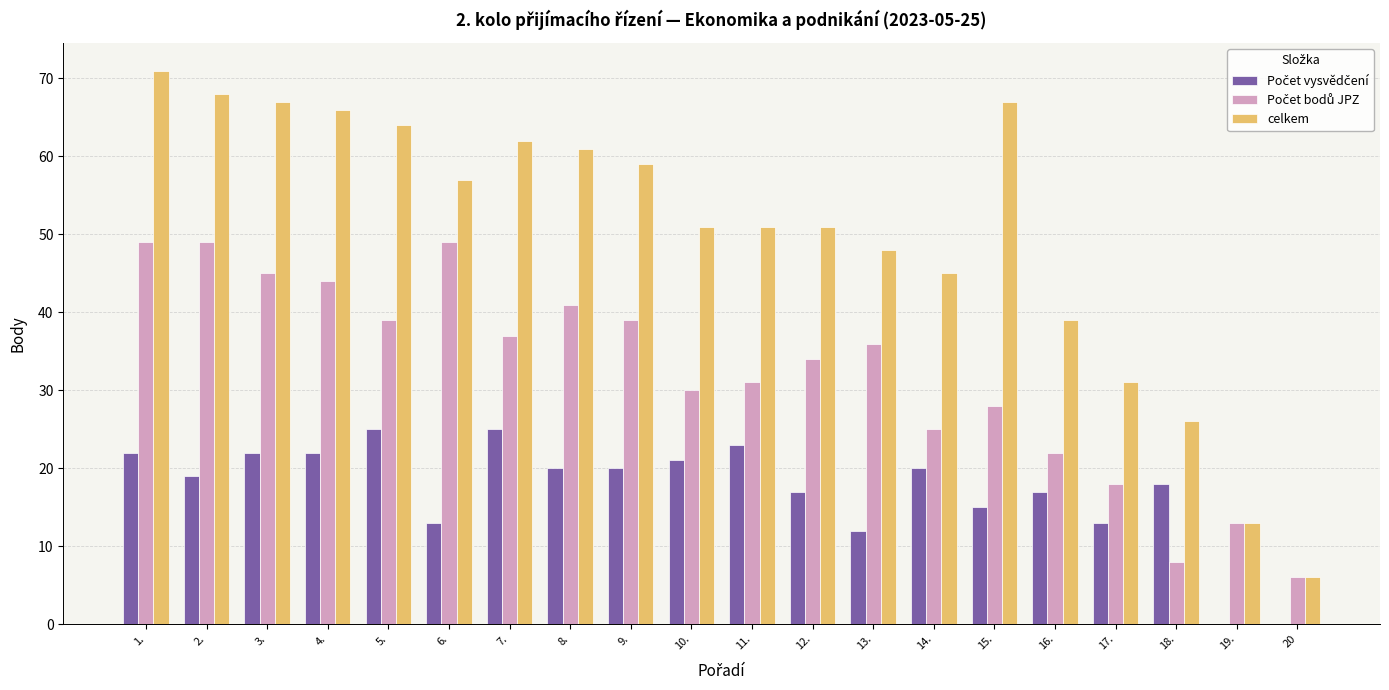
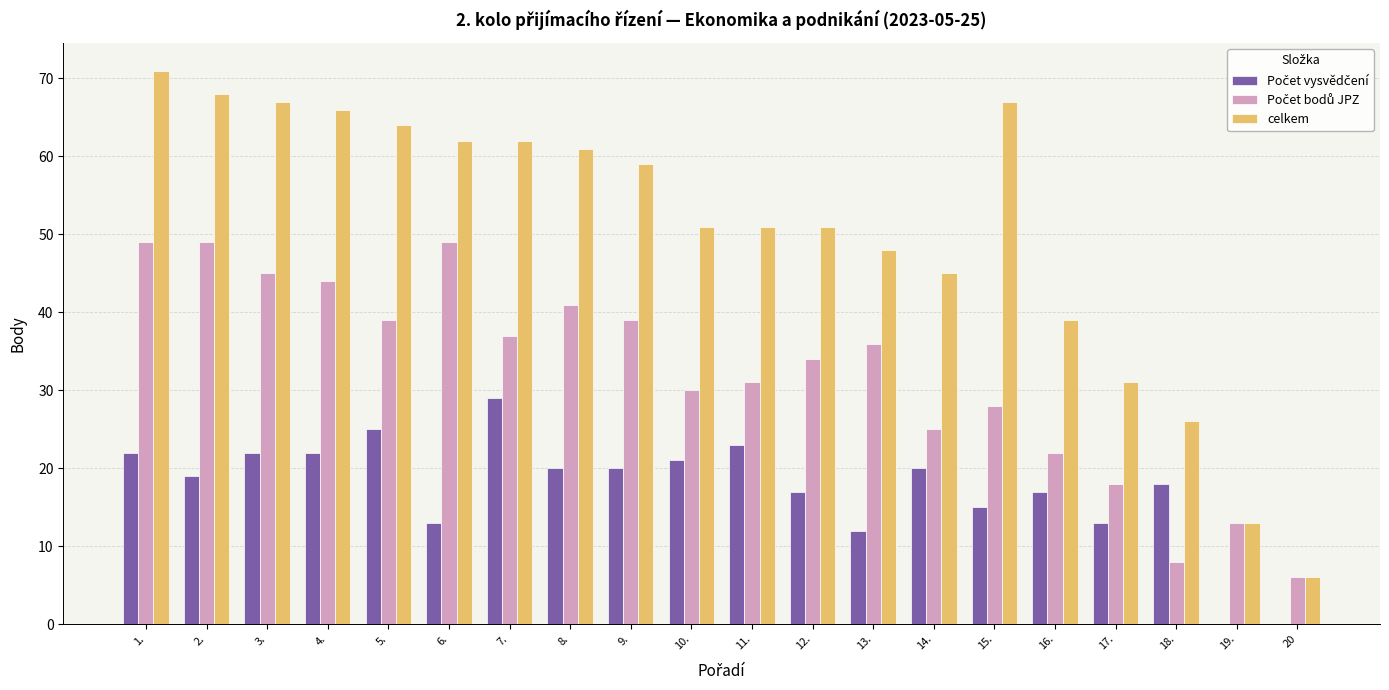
celkem, 6.: 57 -> 62
Počet vysvědčení, 7.: 25 -> 29
